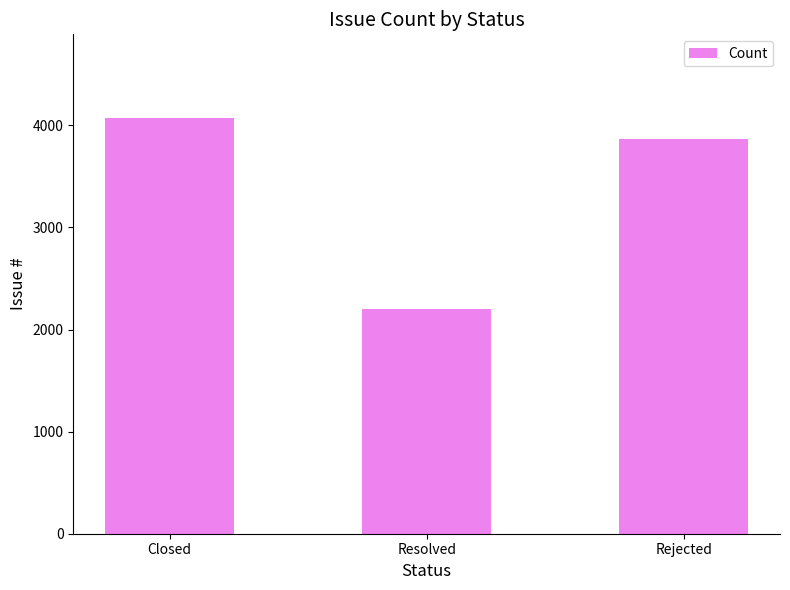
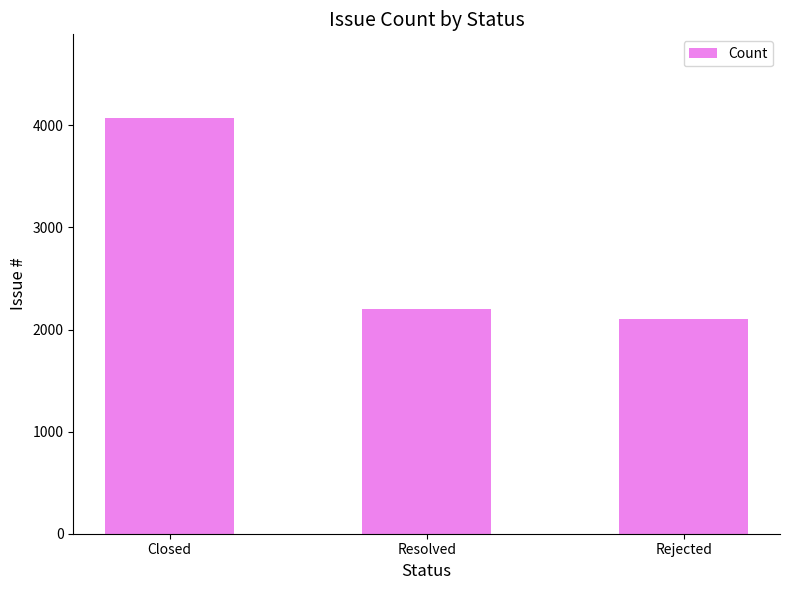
Rejected: 3860 -> 2100
